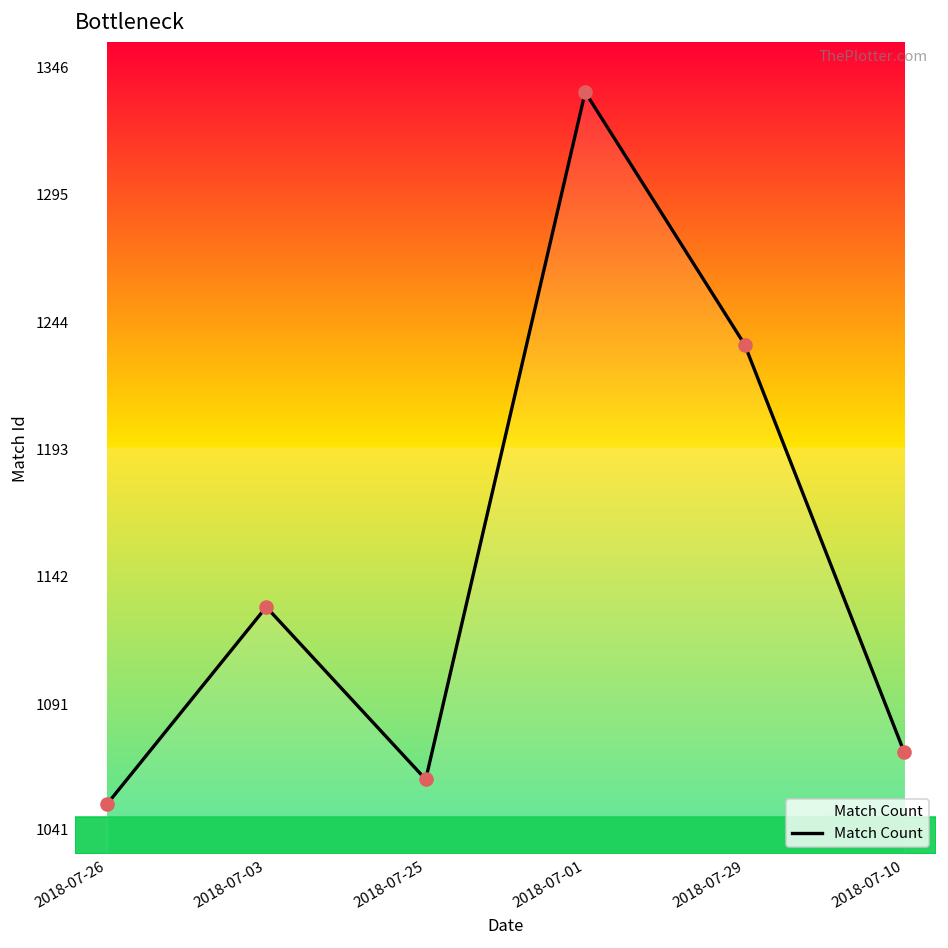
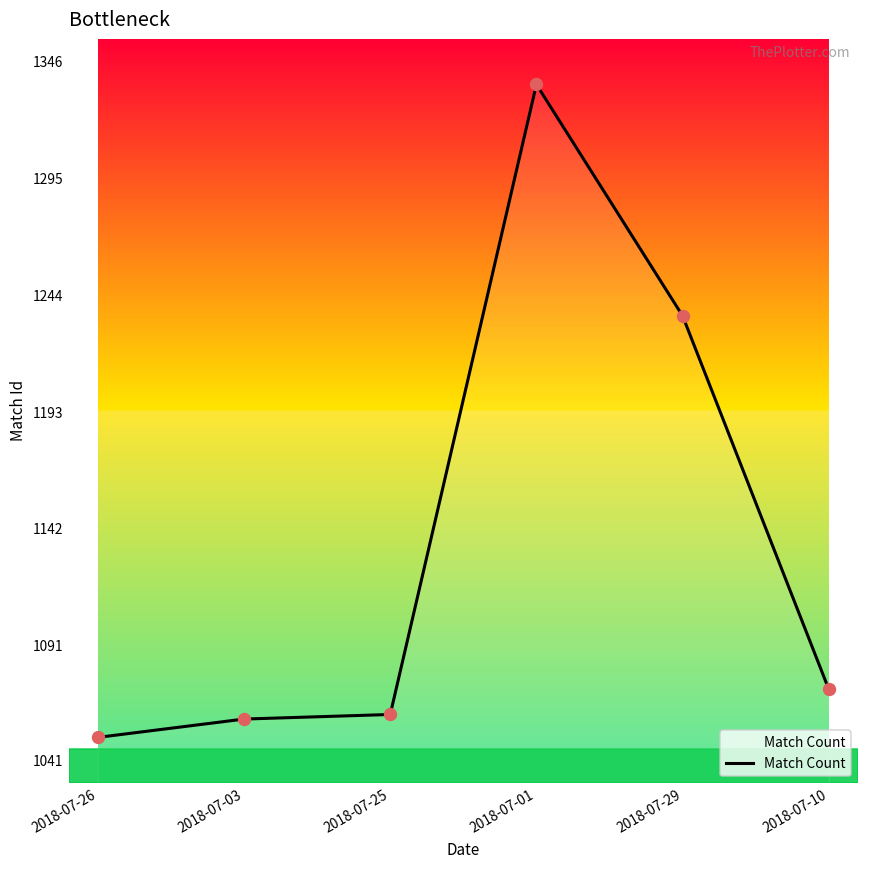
2018-07-03: 1130 -> 1059
